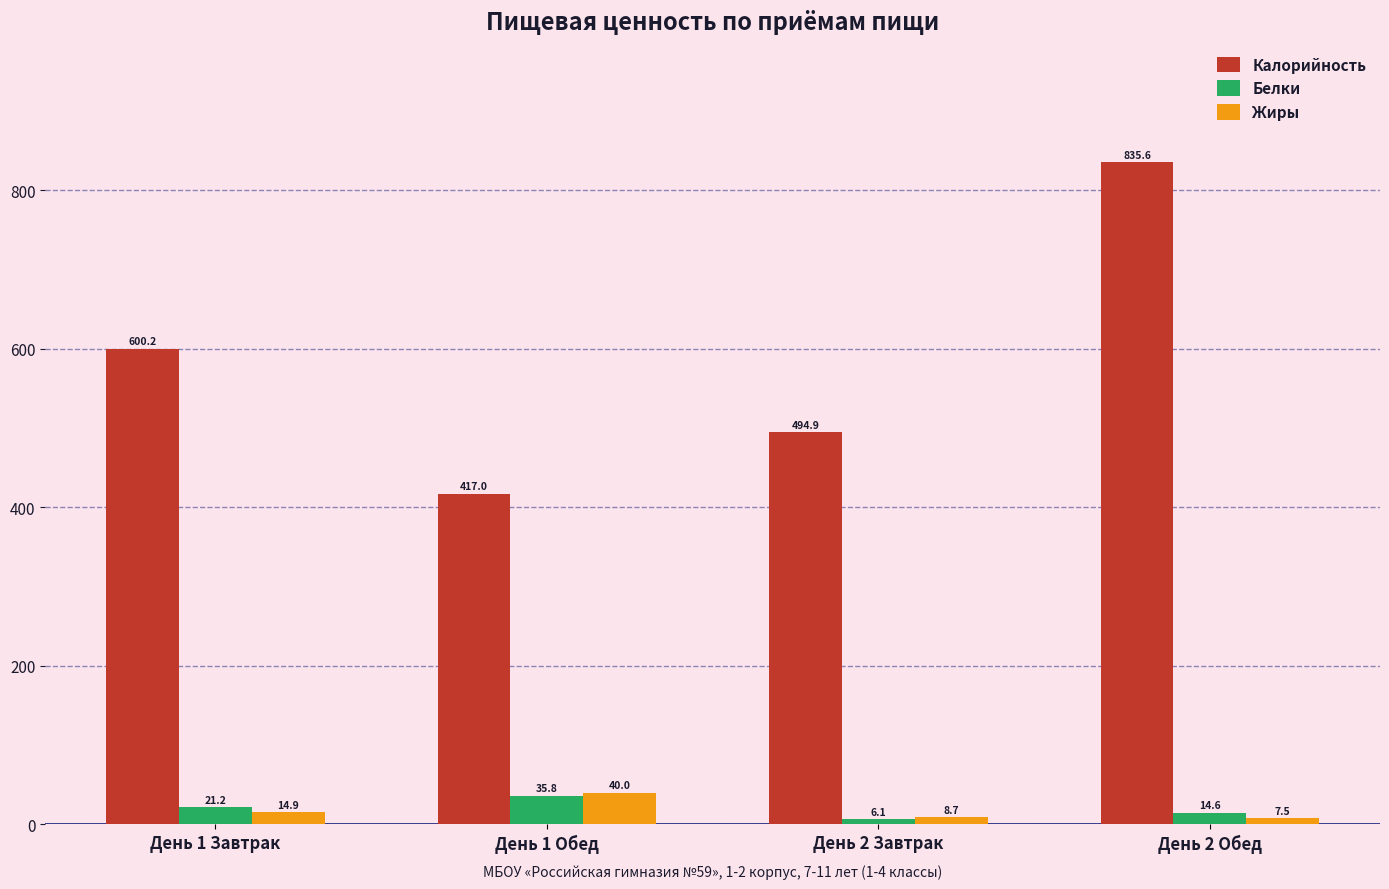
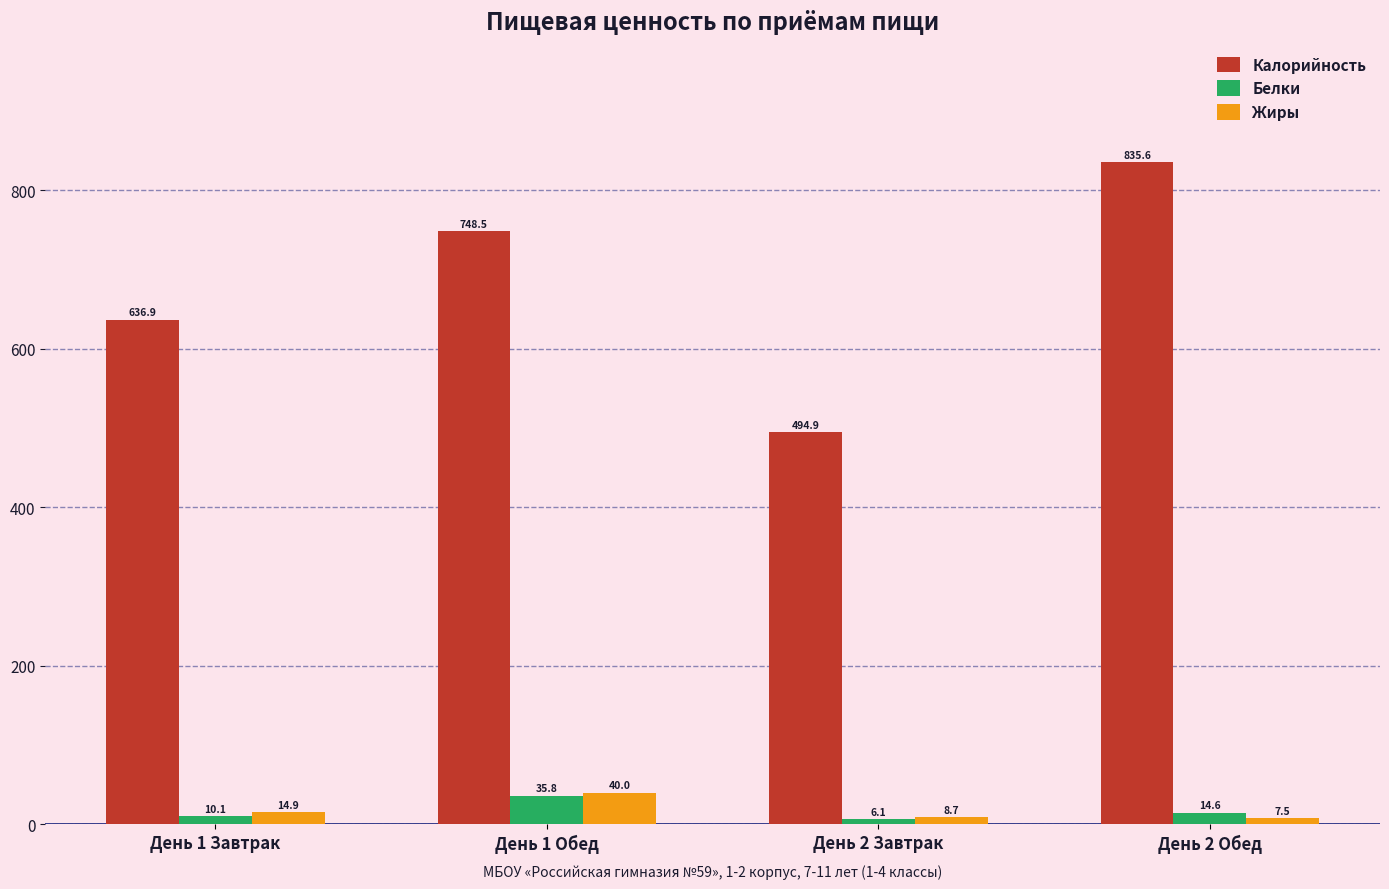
Калорийность, День 1 Завтрак: 600.2 -> 636.9
Белки, День 1 Завтрак: 21.2 -> 10.1
Калорийность, День 1 Обед: 417.0 -> 748.5
